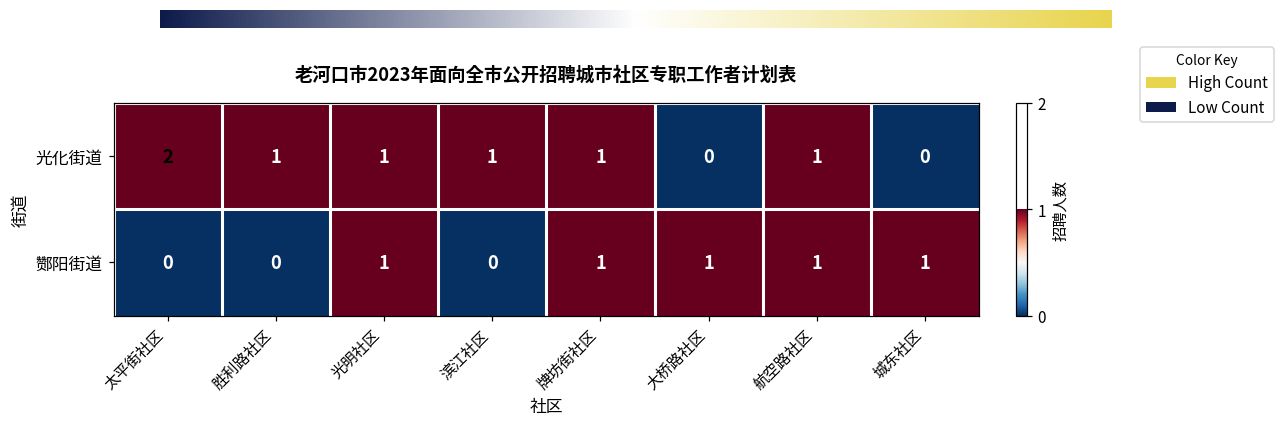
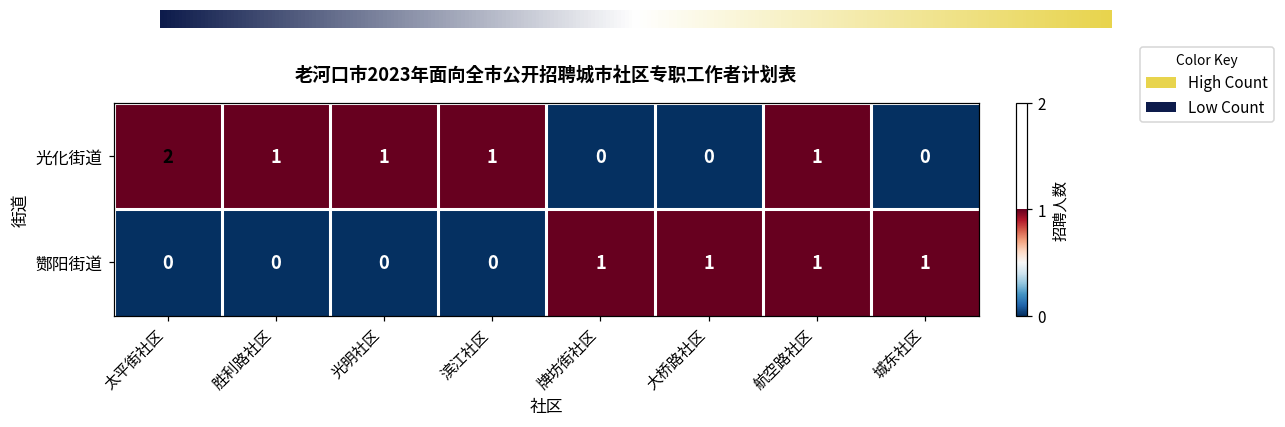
光化街道, 牌坊街社区: 1 -> 0
酂阳街道, 光明社区: 1 -> 0
